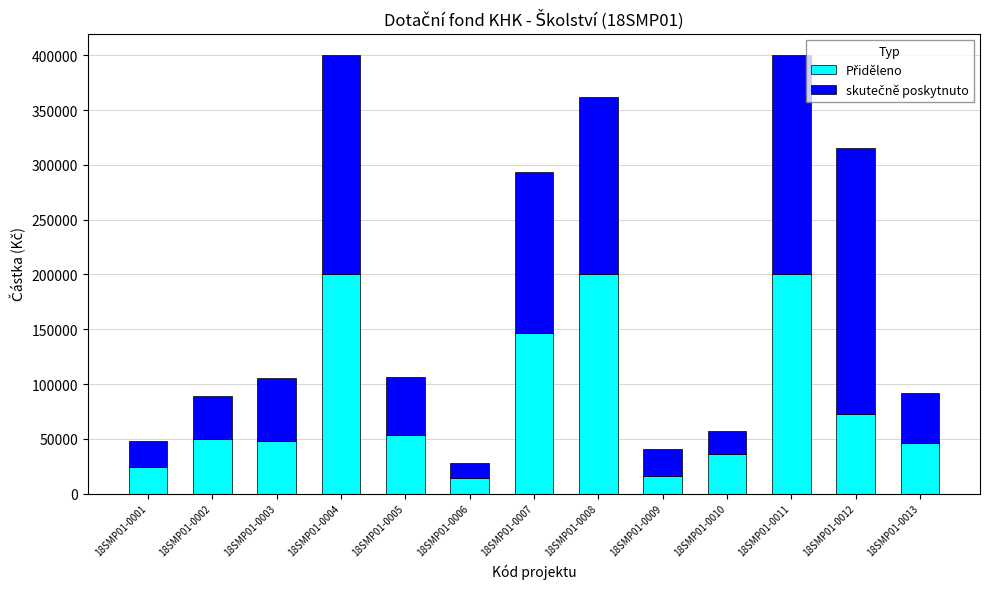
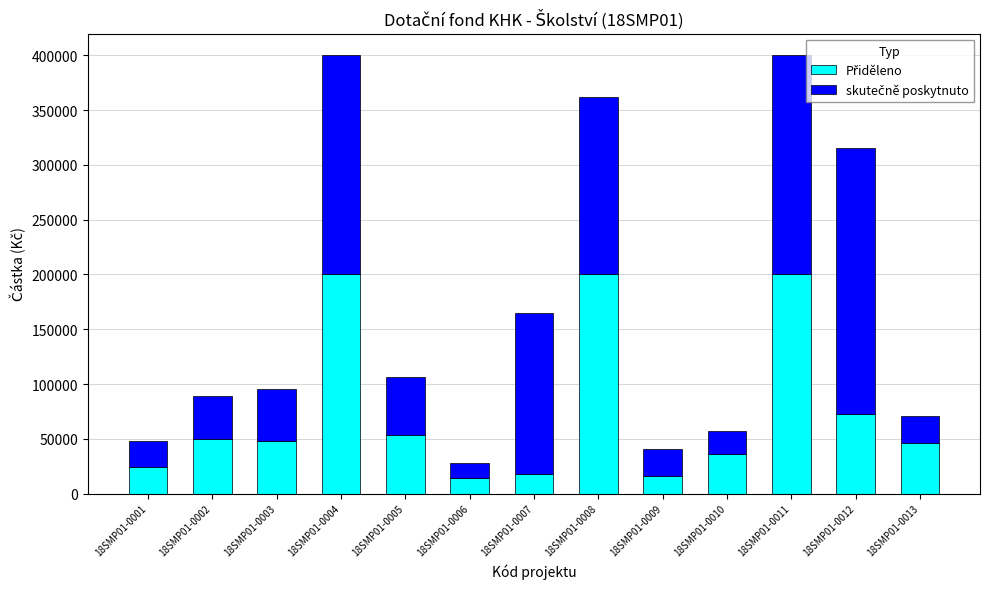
skutečně poskytnuto, 18SMP01-0003: 57000 -> 48000
Přiděleno, 18SMP01-0007: 147000 -> 18000
skutečně poskytnuto, 18SMP01-0013: 46000 -> 25000
